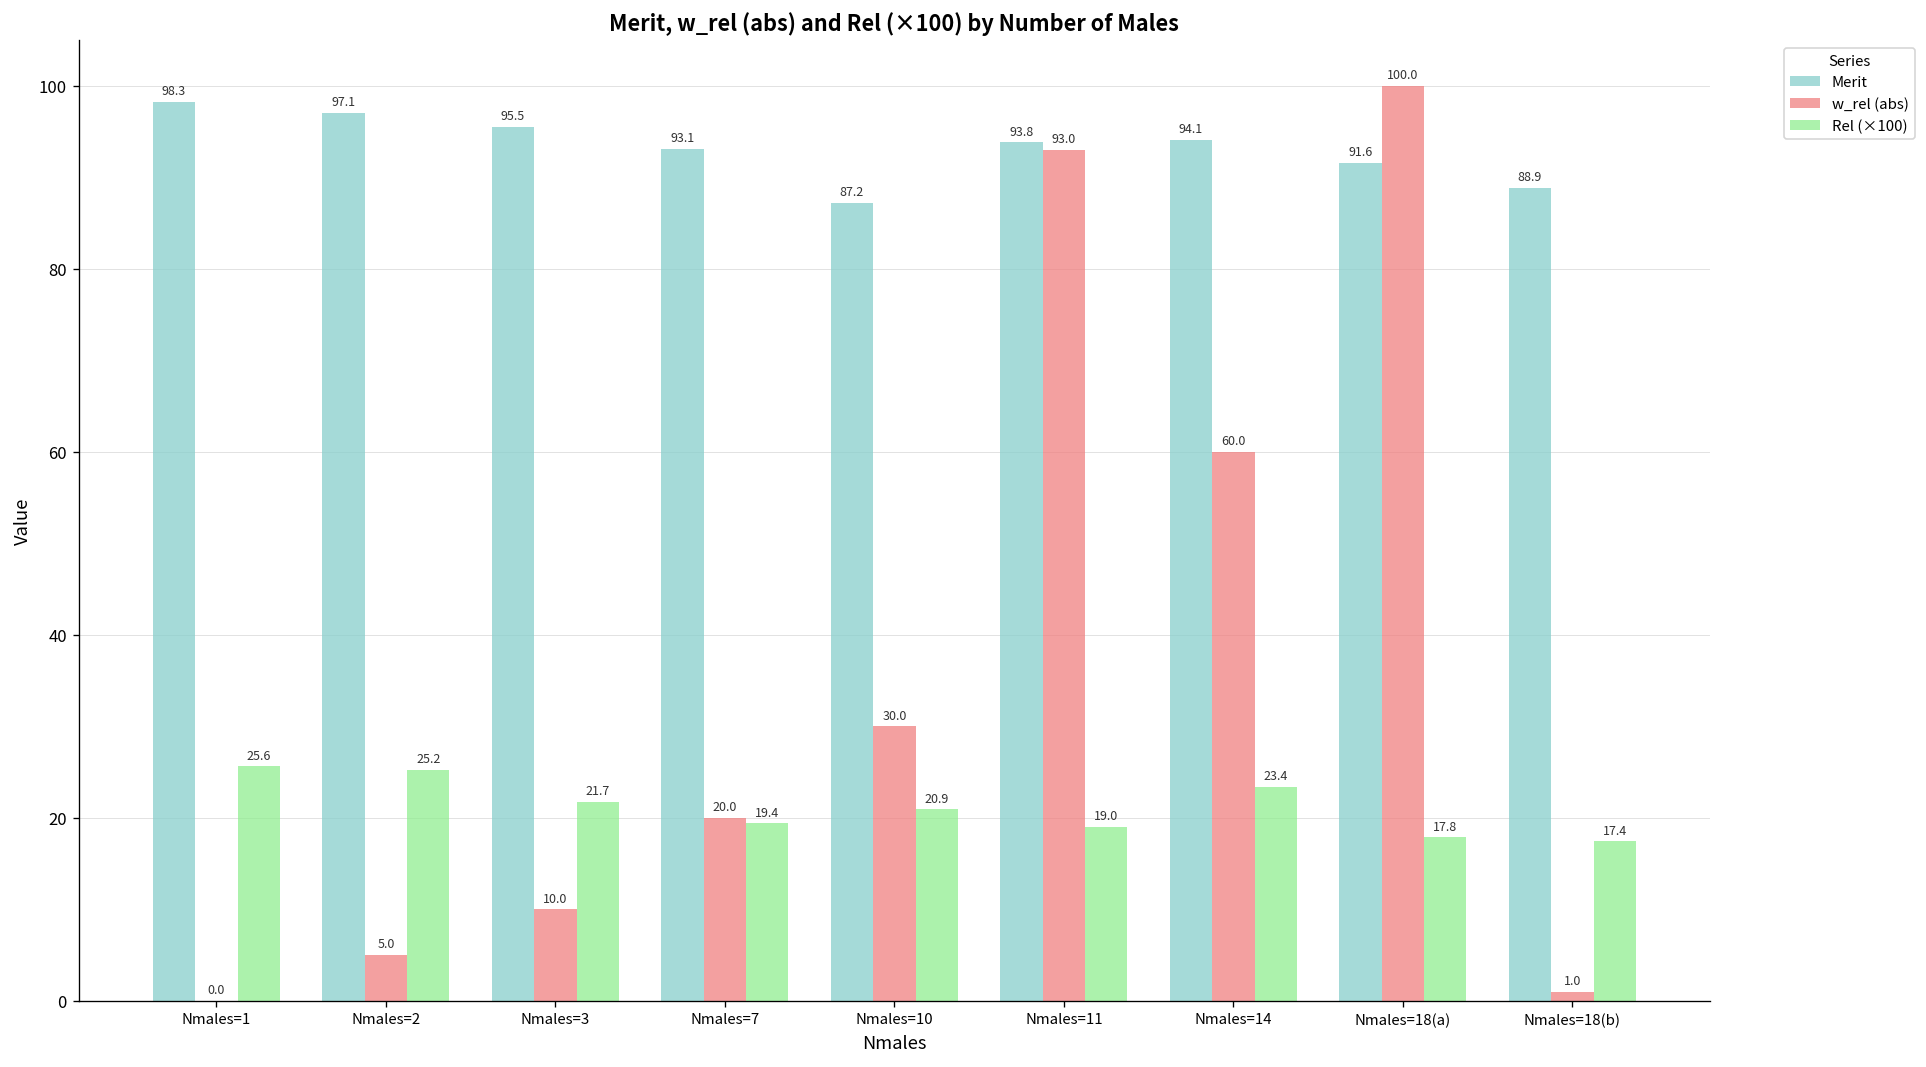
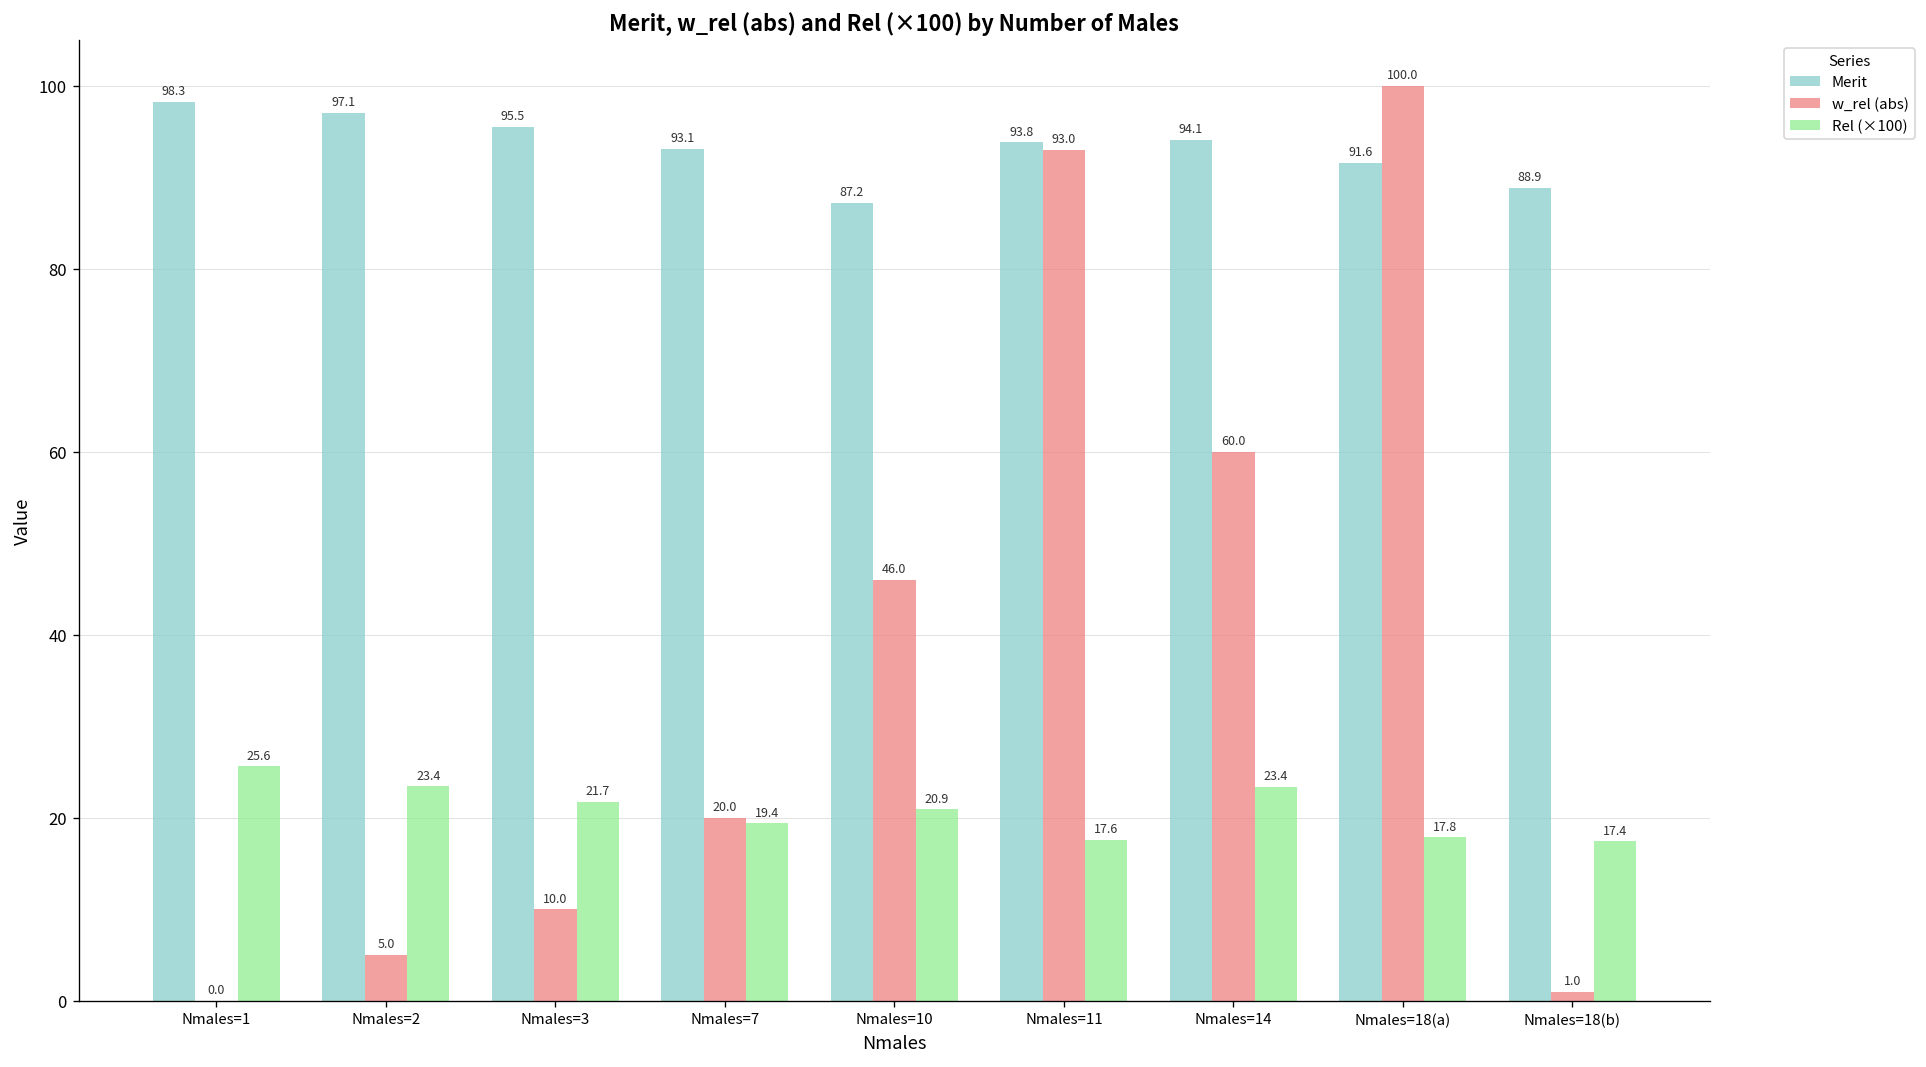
Rel (×100), Nmales=2: 25.2 -> 23.4
w_rel (abs), Nmales=10: 30.0 -> 46.0
Rel (×100), Nmales=11: 19.0 -> 17.6
